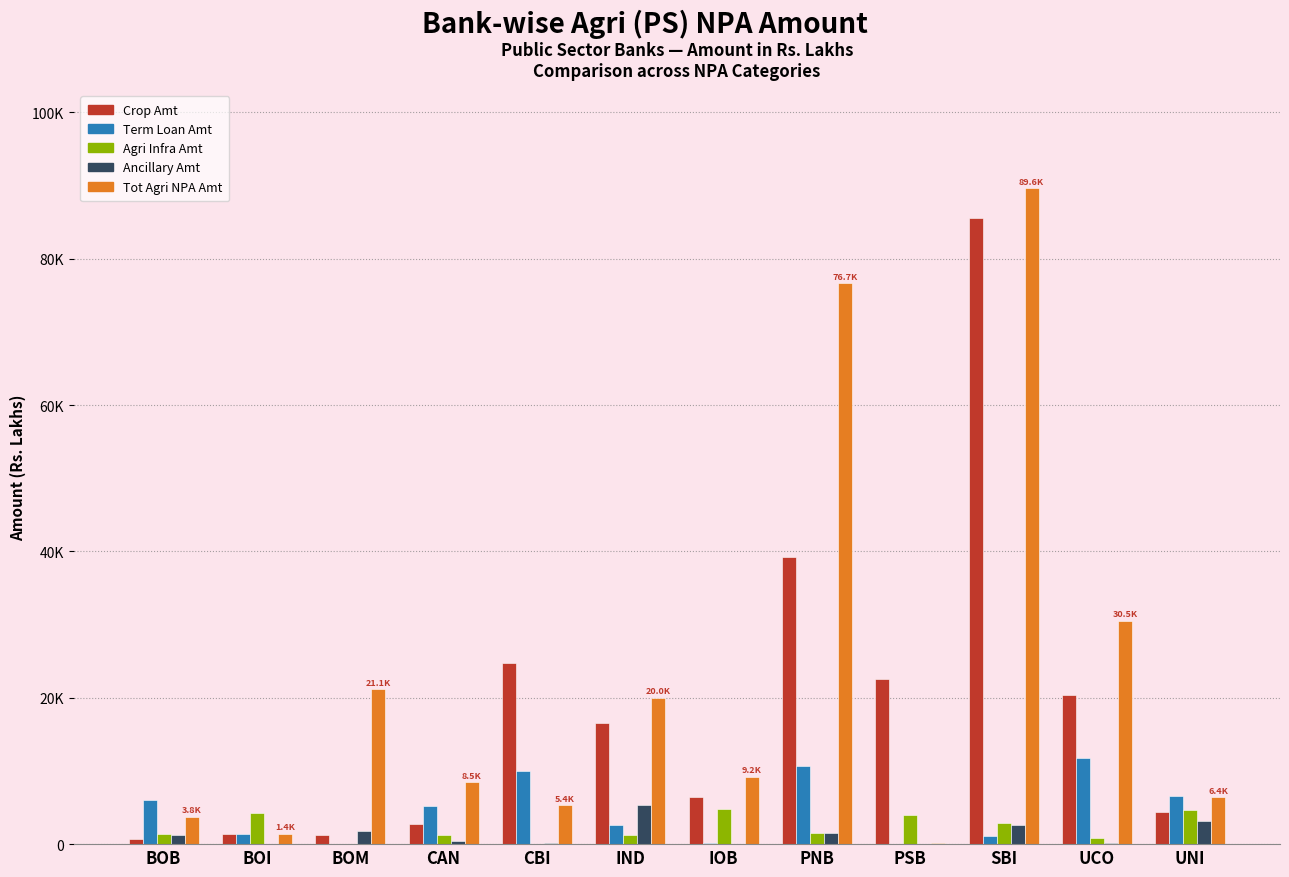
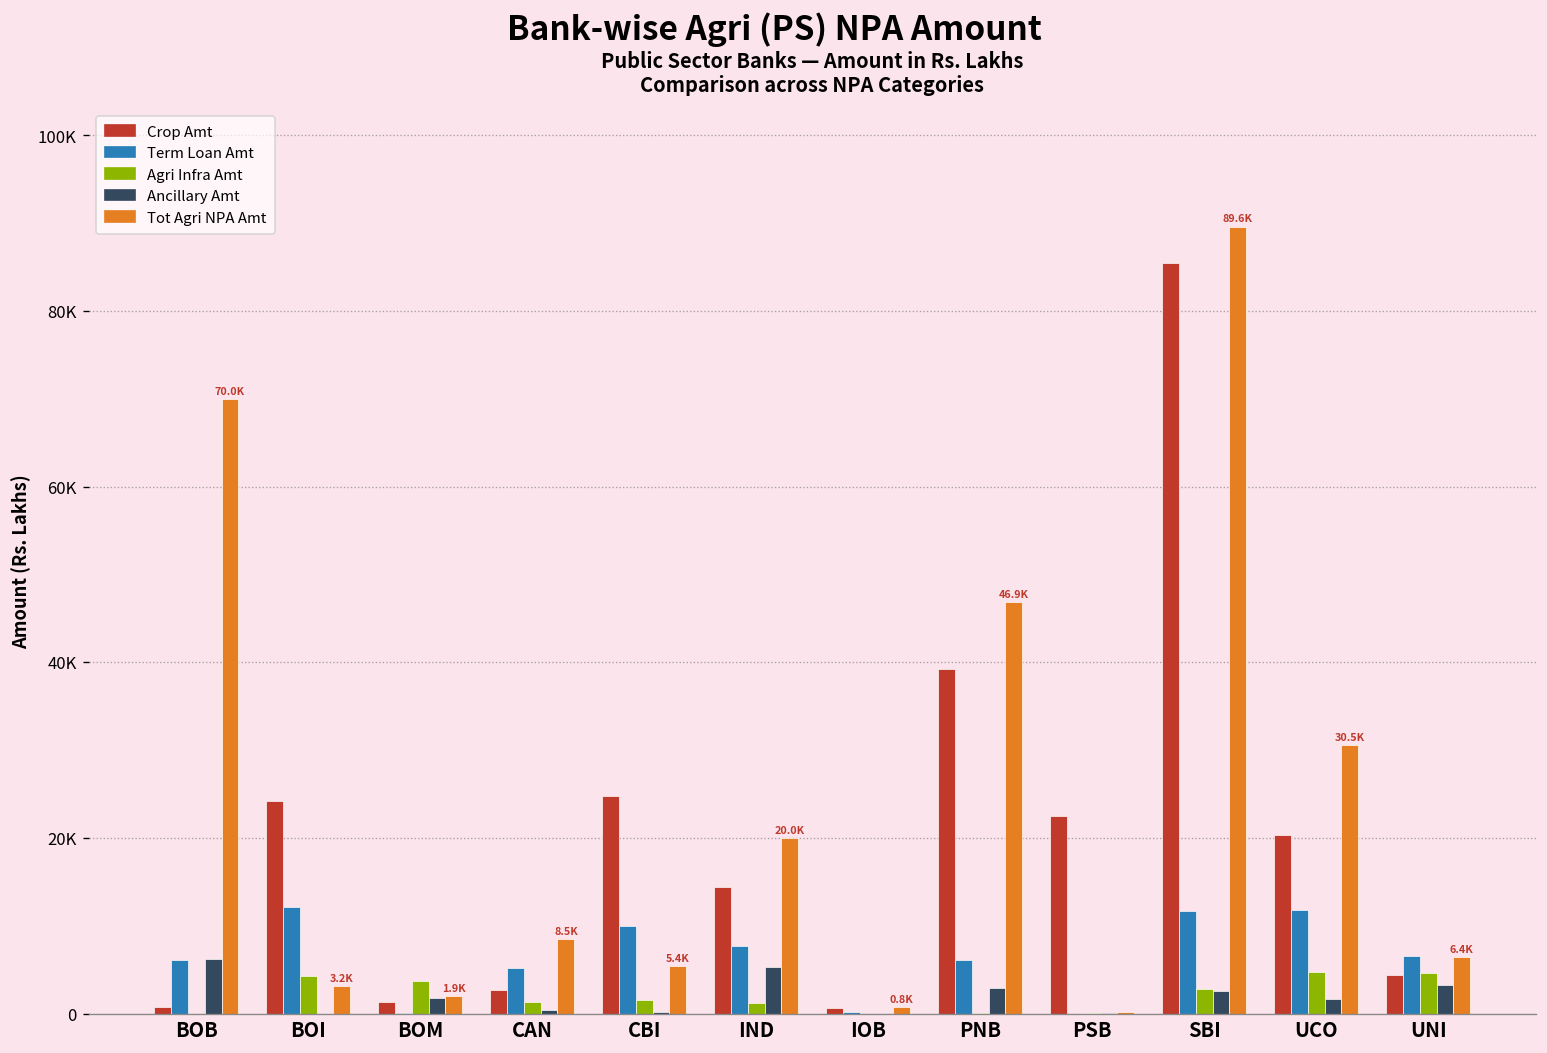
Agri Infra Amt, BOB: 1000 -> 0
Ancillary Amt, BOB: 1000 -> 6000
Tot Agri NPA Amt, BOB: 3.8K -> 70.0K
Crop Amt, BOI: 1000 -> 24000
Term Loan Amt, BOI: 1000 -> 12000
Tot Agri NPA Amt, BOI: 1.4K -> 3.2K
Agri Infra Amt, BOM: 0 -> 4000
Tot Agri NPA Amt, BOM: 21.1K -> 1.9K
Agri Infra Amt, CBI: 0 -> 1000
Crop Amt, IND: 17000 -> 14000
Term Loan Amt, IND: 3000 -> 8000
Crop Amt, IOB: 6000 -> 1000
Agri Infra Amt, IOB: 5000 -> 0
Tot Agri NPA Amt, IOB: 9.2K -> 0.8K
Term Loan Amt, PNB: 11000 -> 6000
Agri Infra Amt, PNB: 1000 -> 0
Ancillary Amt, PNB: 2000 -> 3000
Tot Agri NPA Amt, PNB: 76.7K -> 46.9K
Agri Infra Amt, PSB: 4000 -> 0
Term Loan Amt, SBI: 1000 -> 12000
Agri Infra Amt, UCO: 1000 -> 5000
Ancillary Amt, UCO: 0 -> 2000
